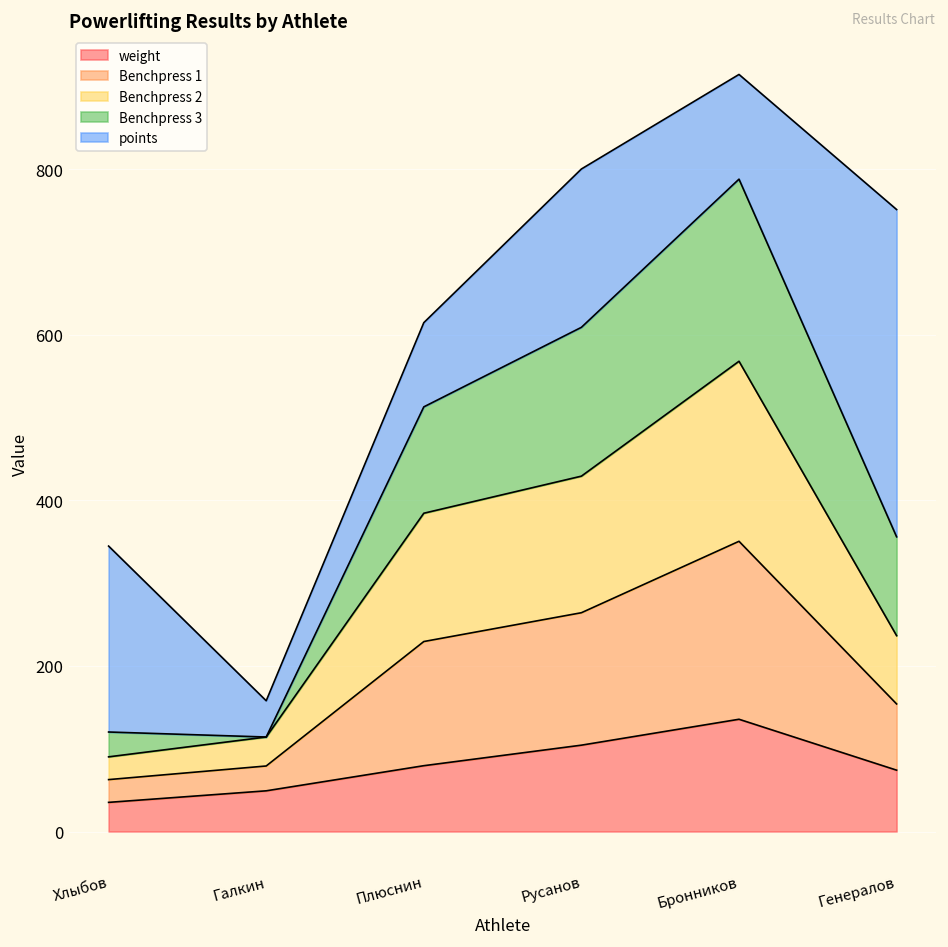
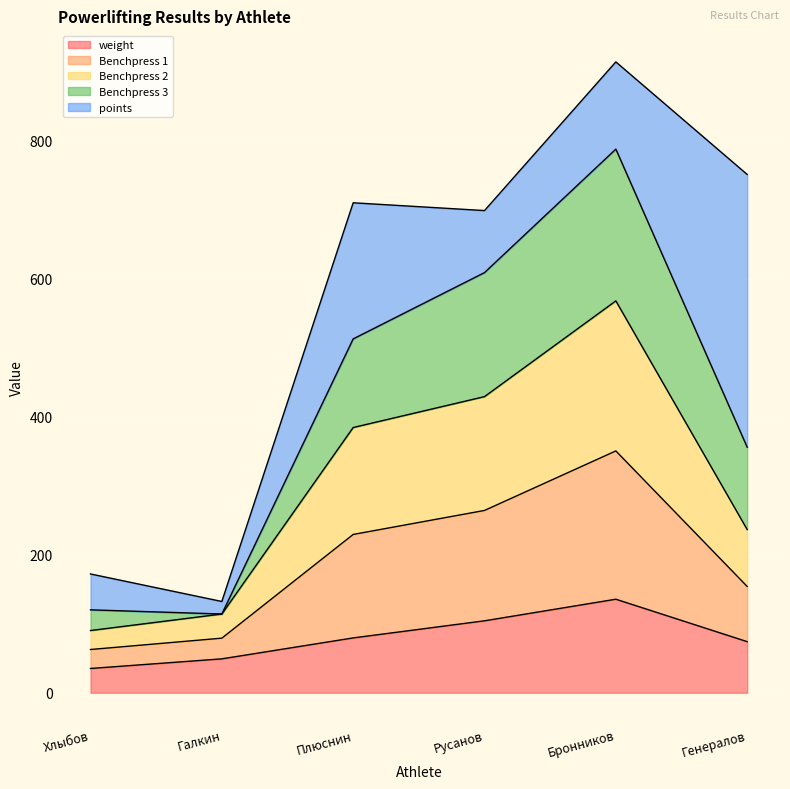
points, Хлыбов: 220 -> 50
points, Галкин: 40 -> 20
points, Плюснин: 100 -> 200
points, Русанов: 190 -> 90
